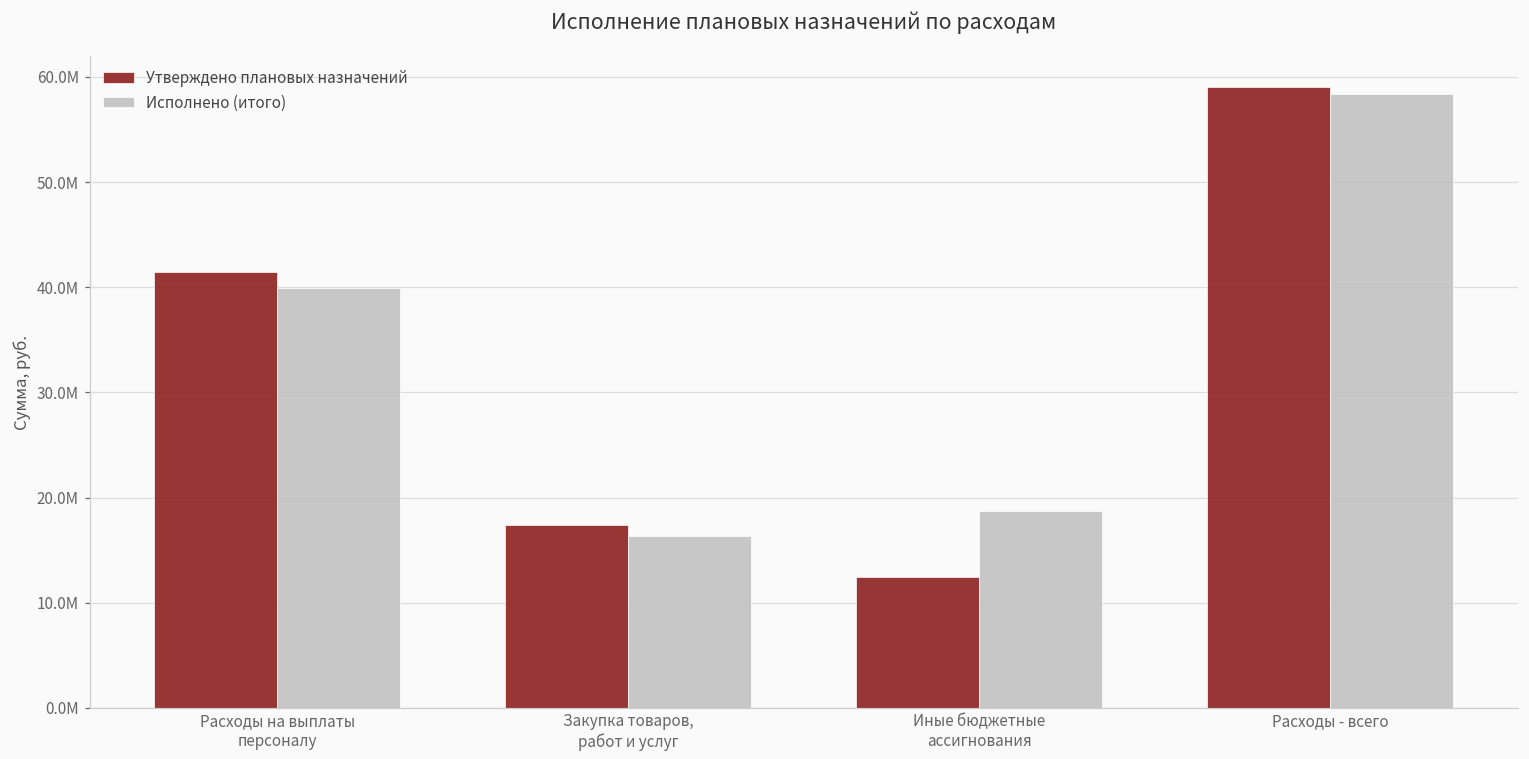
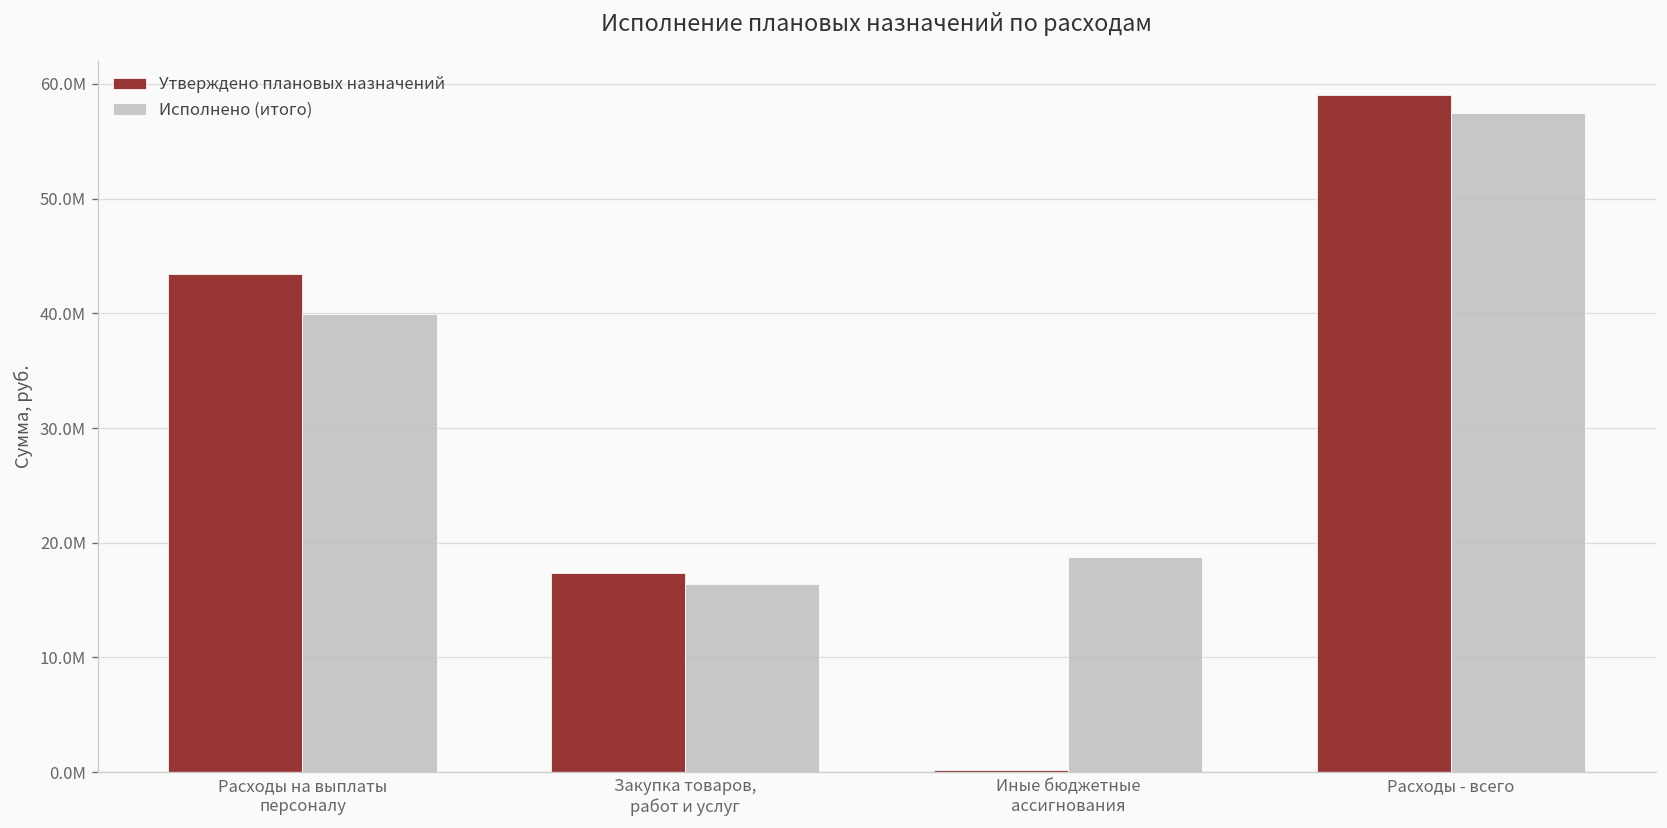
Утверждено плановых назначений, Расходы на выплаты персоналу: 41000000 -> 43000000
Утверждено плановых назначений, Иные бюджетные ассигнования: 12000000 -> 0
Исполнено (итого), Расходы - всего: 58000000 -> 57000000
